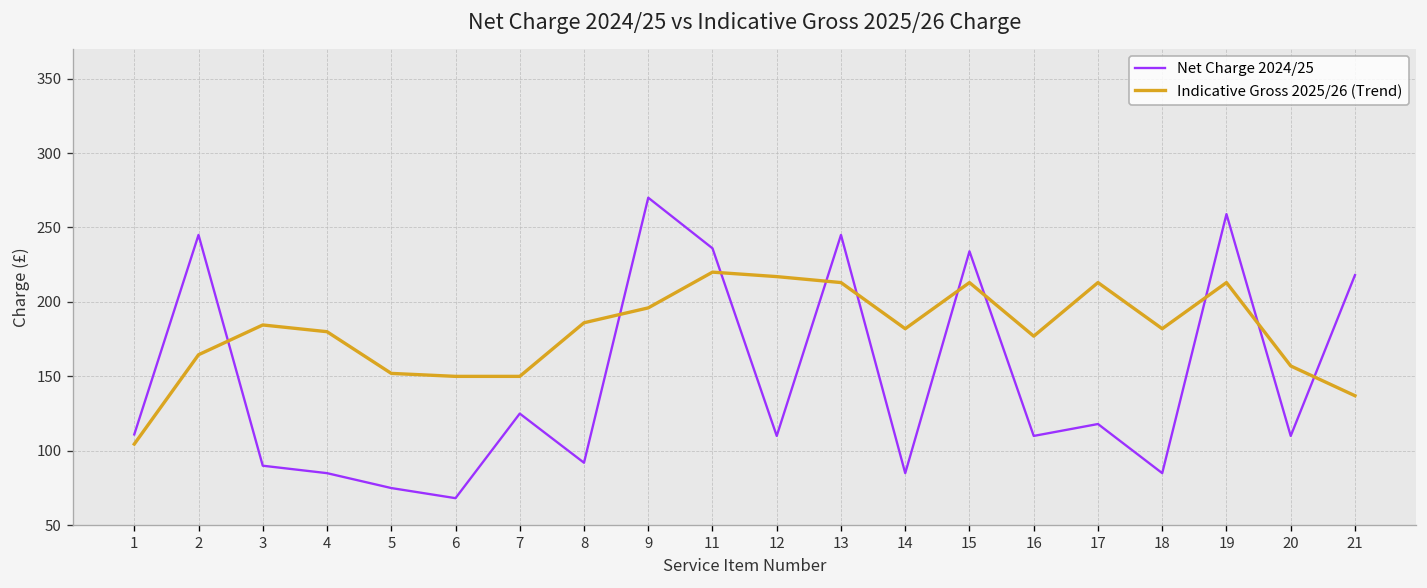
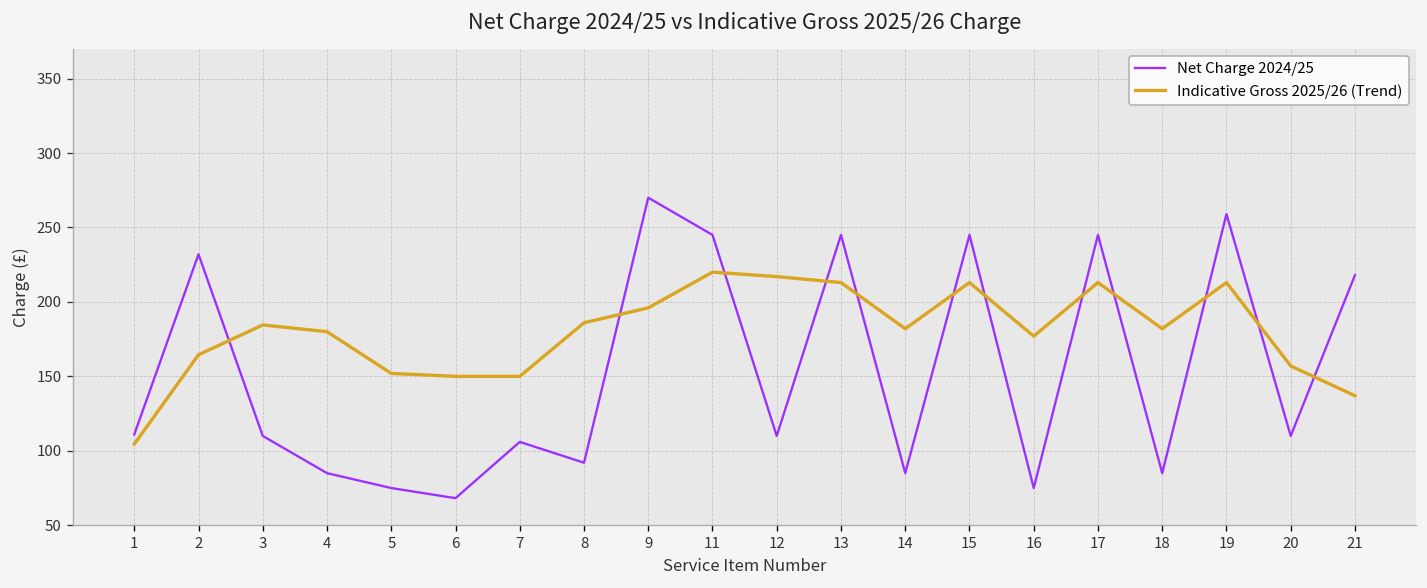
Net Charge 2024/25, 2: 245 -> 232
Net Charge 2024/25, 3: 90 -> 110
Net Charge 2024/25, 7: 125 -> 106
Net Charge 2024/25, 11: 236 -> 245
Net Charge 2024/25, 15: 234 -> 245
Net Charge 2024/25, 16: 110 -> 75
Net Charge 2024/25, 17: 118 -> 245
